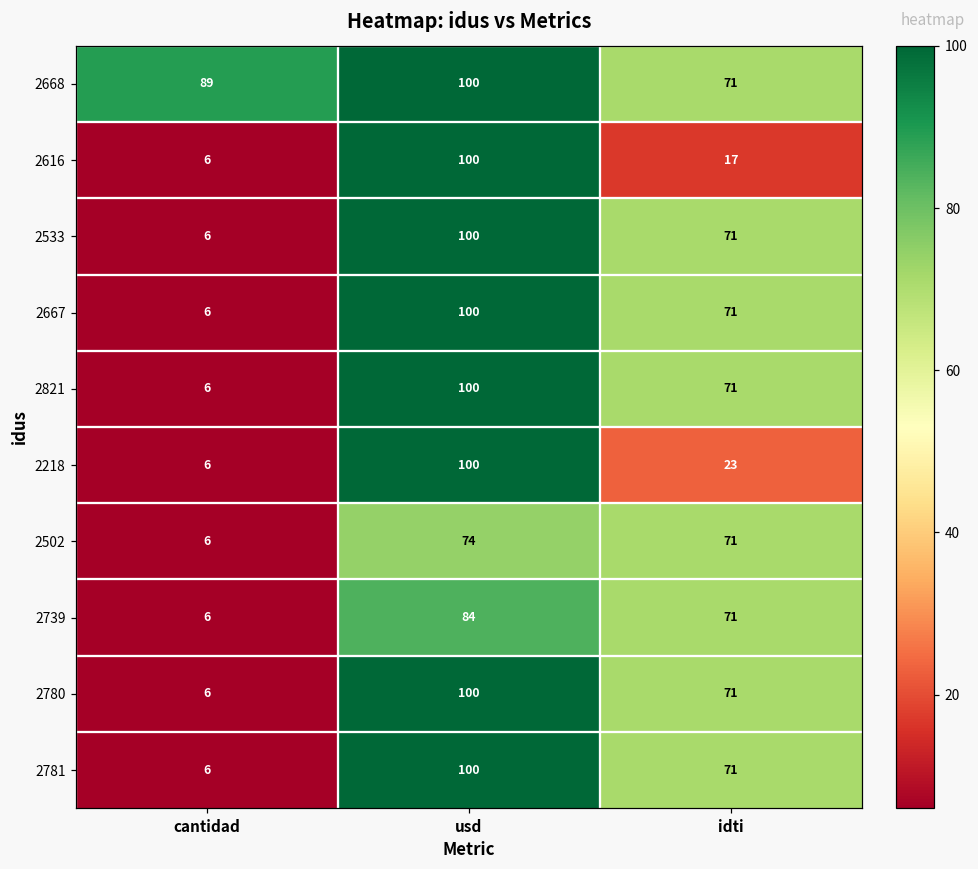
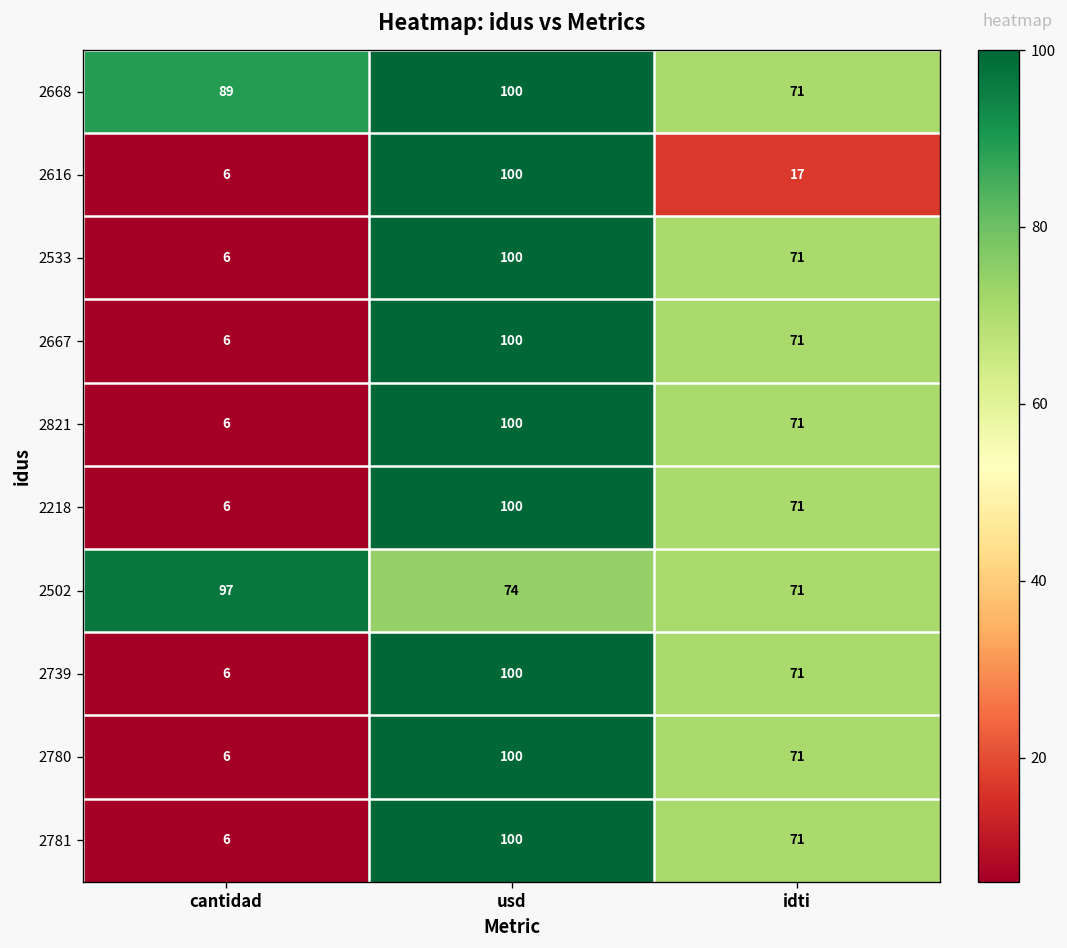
2218, idti: 23 -> 71
2502, cantidad: 6 -> 97
2739, usd: 84 -> 100
